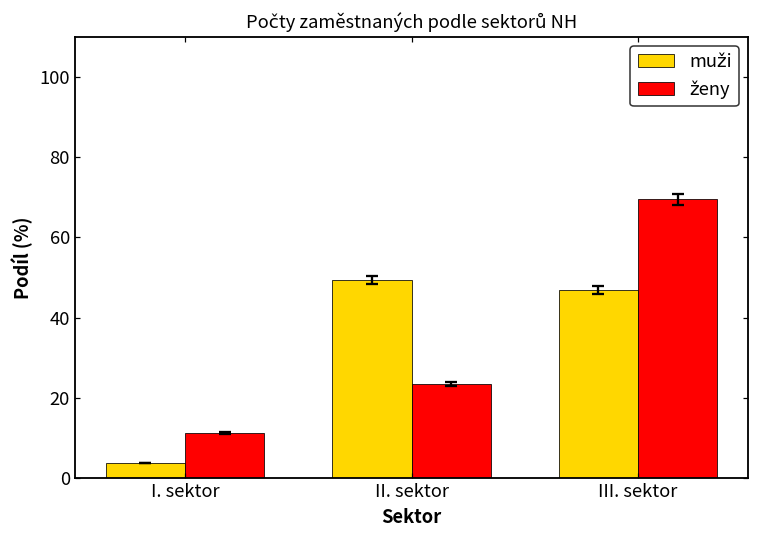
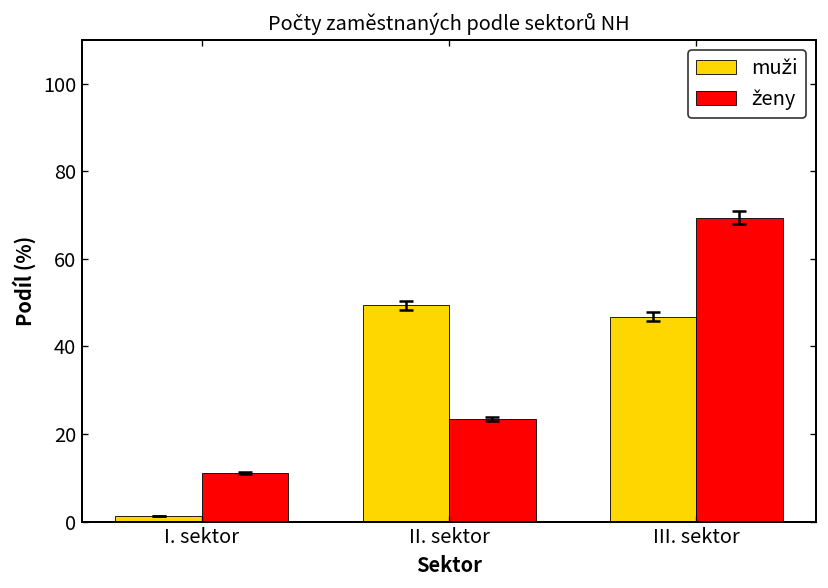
muži, I. sektor: 4 -> 1
